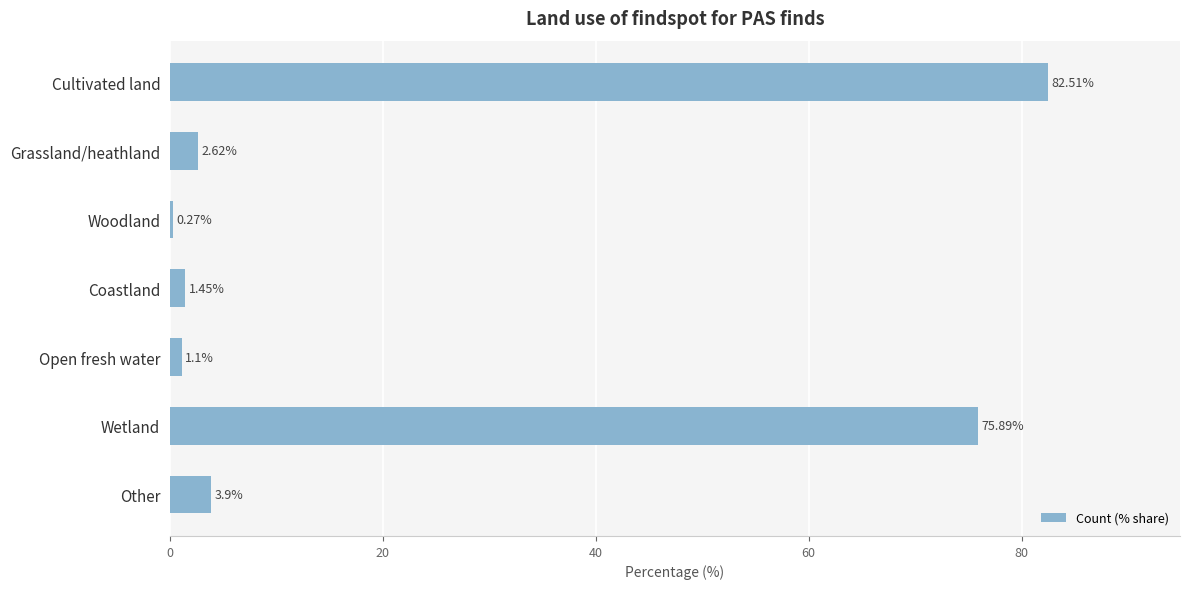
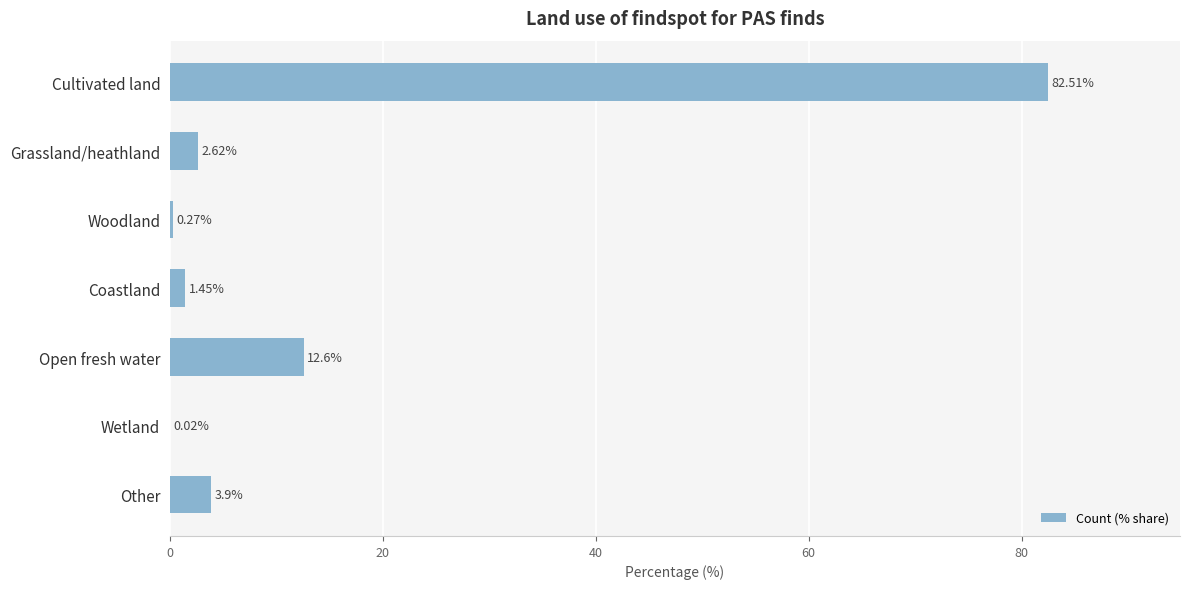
Open fresh water: 1.1% -> 12.6%
Wetland: 75.89% -> 0.02%
